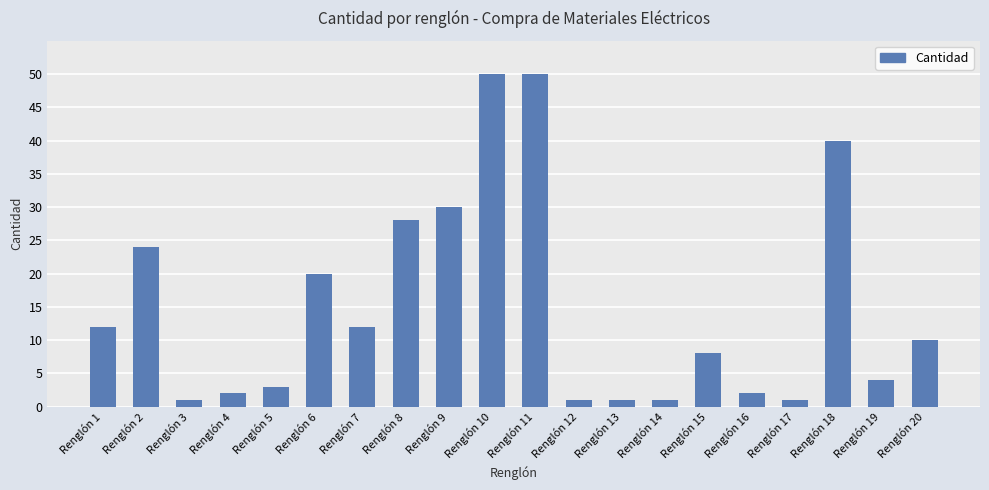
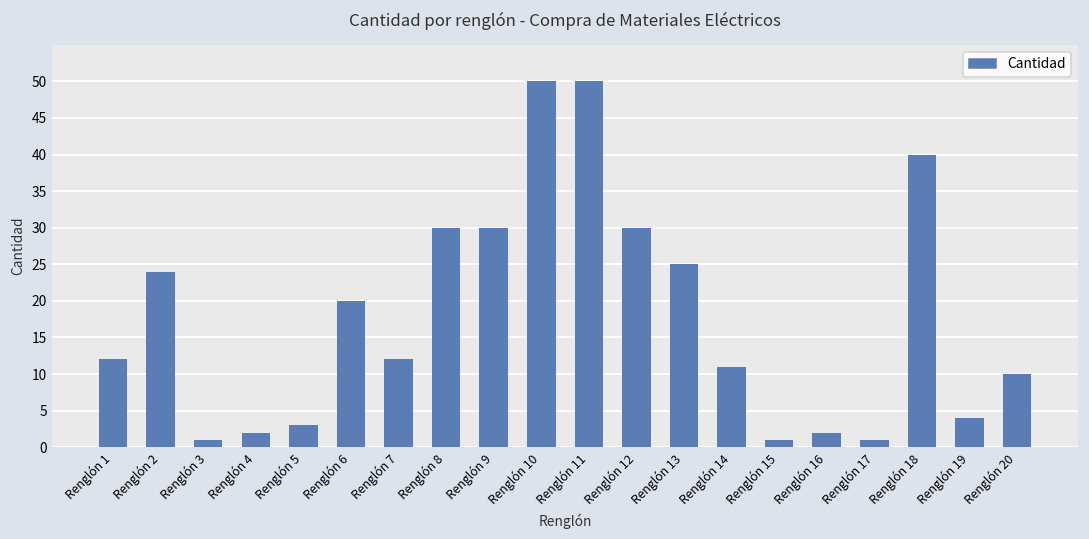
Renglón 8: 28 -> 30
Renglón 12: 1 -> 30
Renglón 13: 1 -> 25
Renglón 14: 1 -> 11
Renglón 15: 8 -> 1
